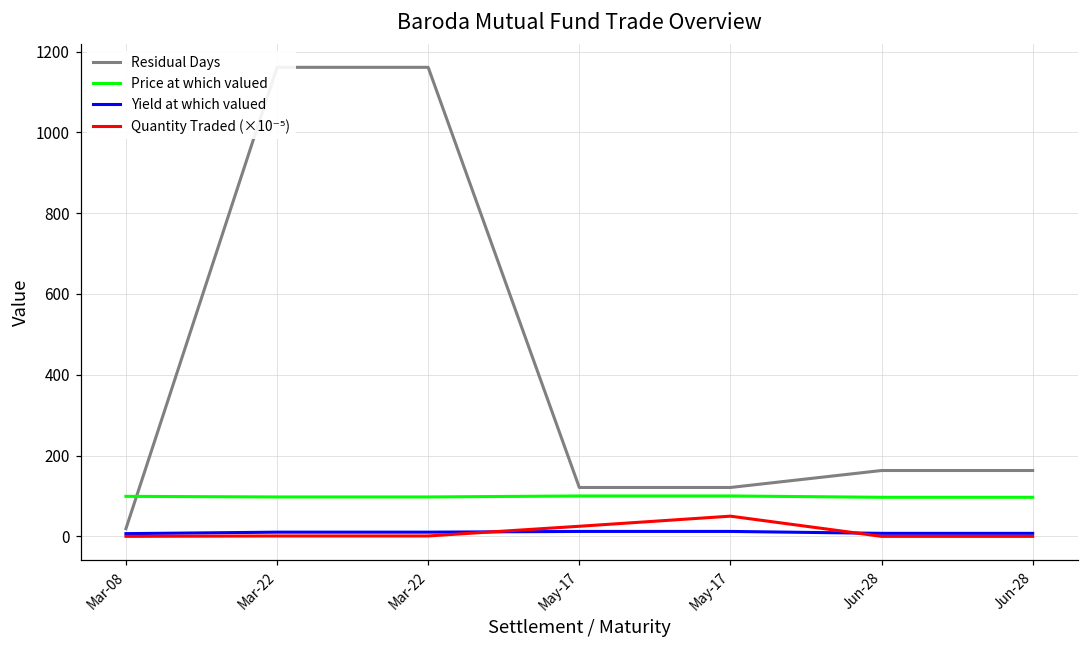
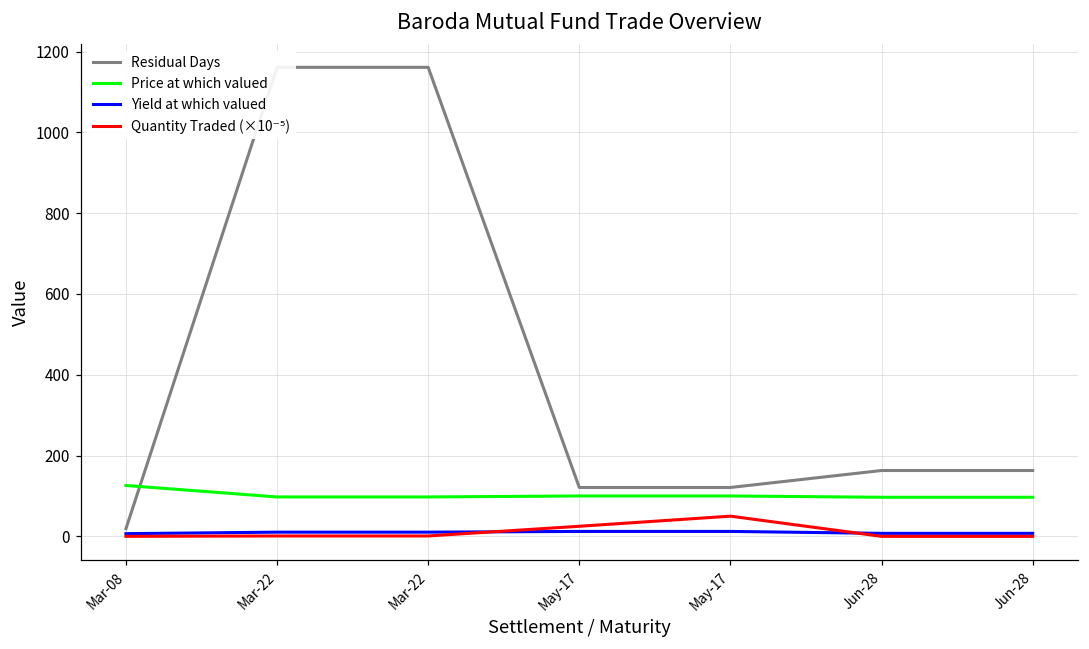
Price at which valued, Mar-08: 100 -> 130
